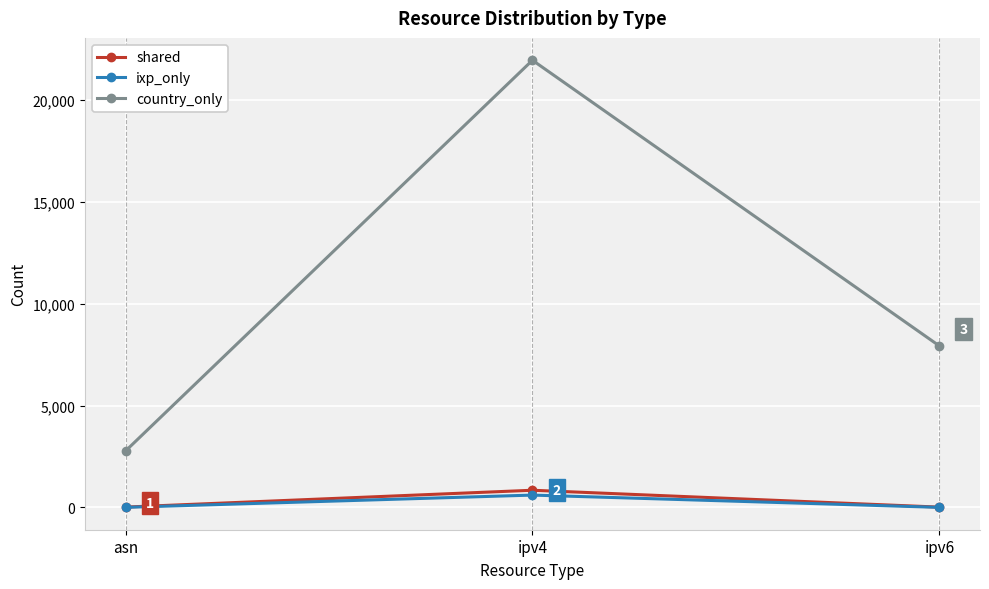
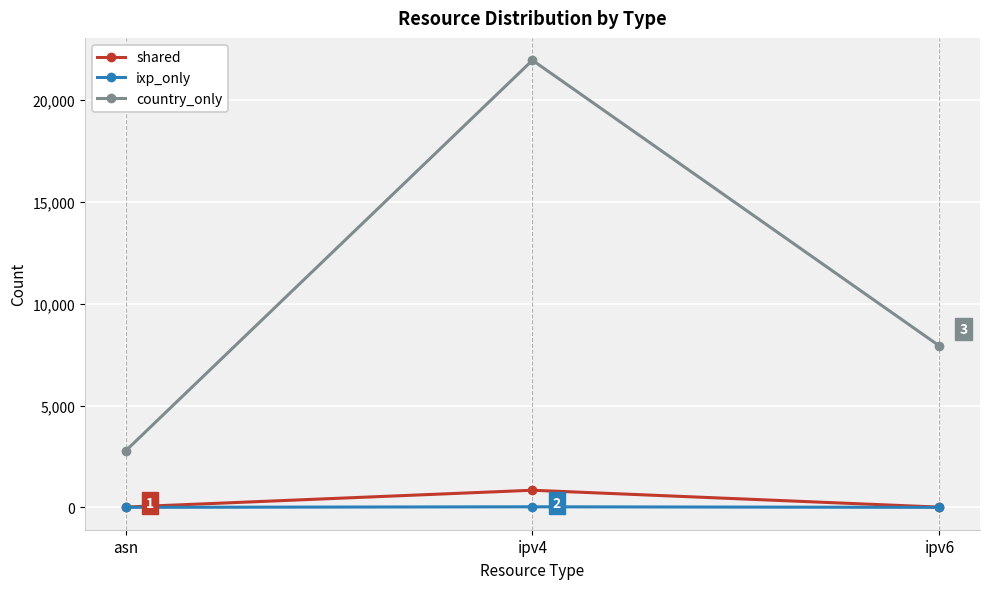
ixp_only, ipv4: 600 -> 0
